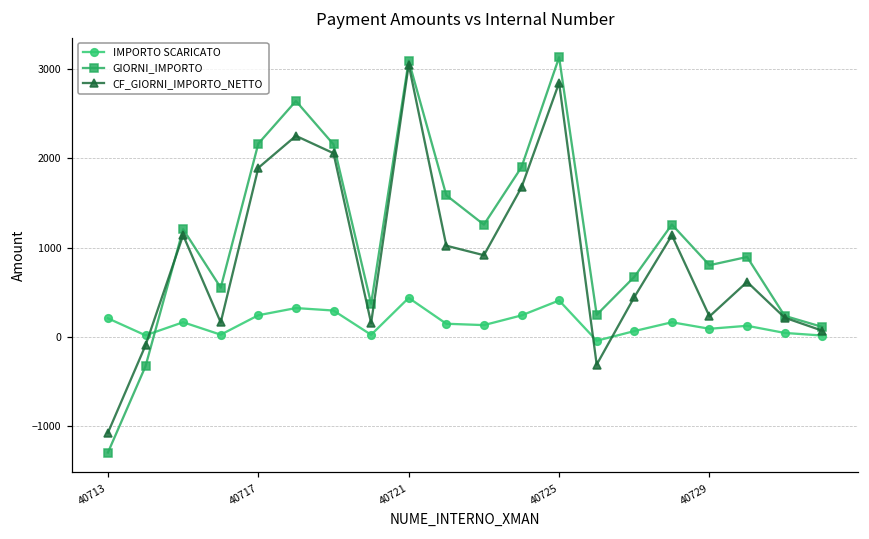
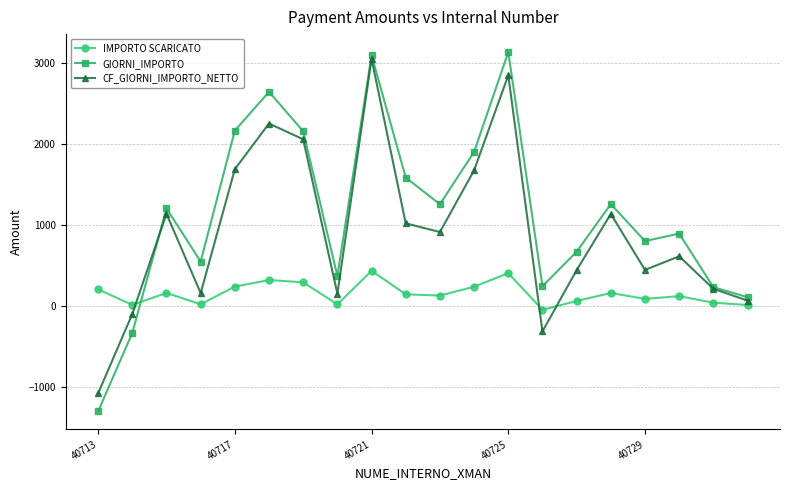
CF_GIORNI_IMPORTO_NETTO, 40717: 1900 -> 1700
CF_GIORNI_IMPORTO_NETTO, 40729: 200 -> 400
